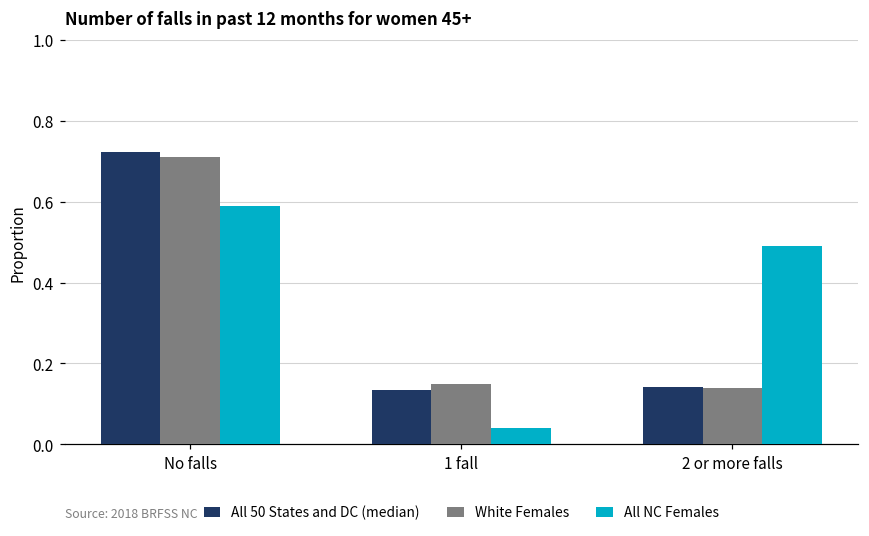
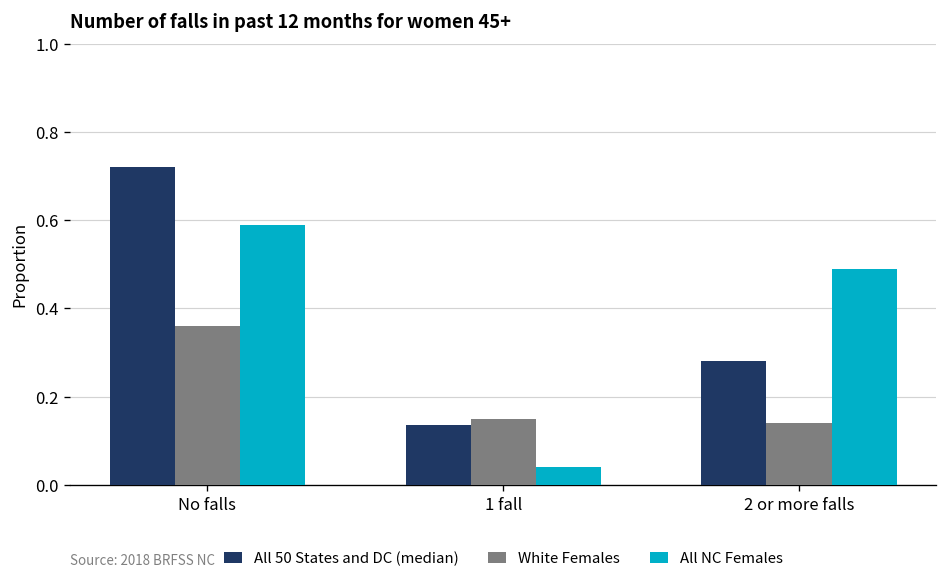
White Females, No falls: 0.71 -> 0.36
All 50 States and DC (median), 2 or more falls: 0.14 -> 0.28
